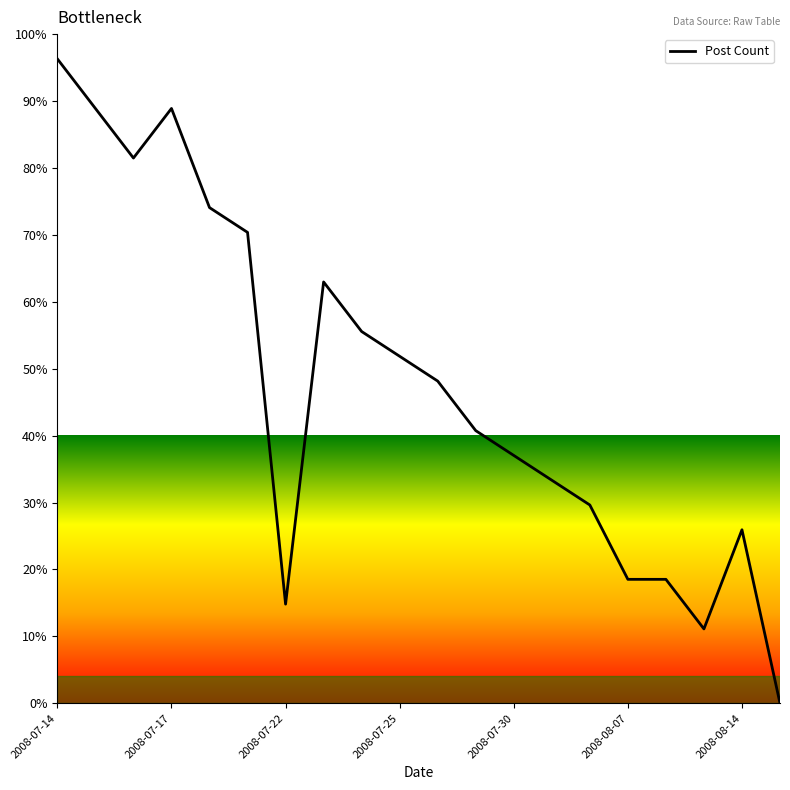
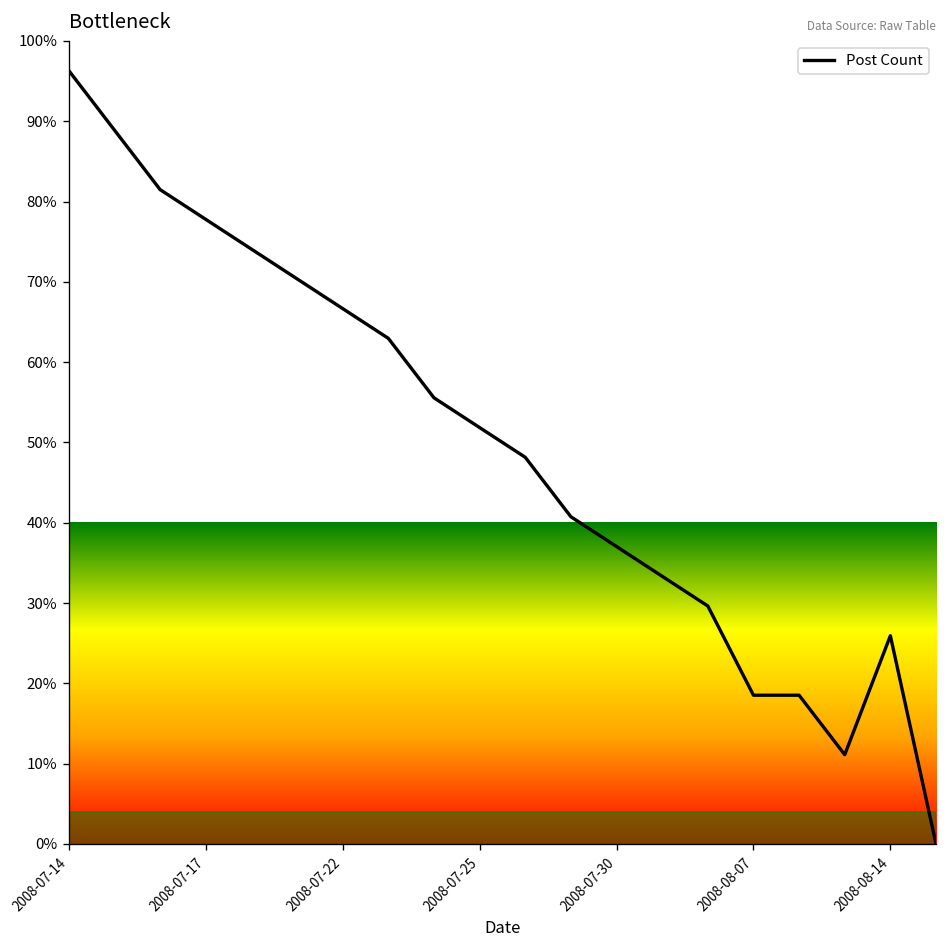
2008-07-17: 89% -> 78%
2008-07-22: 15% -> 67%
